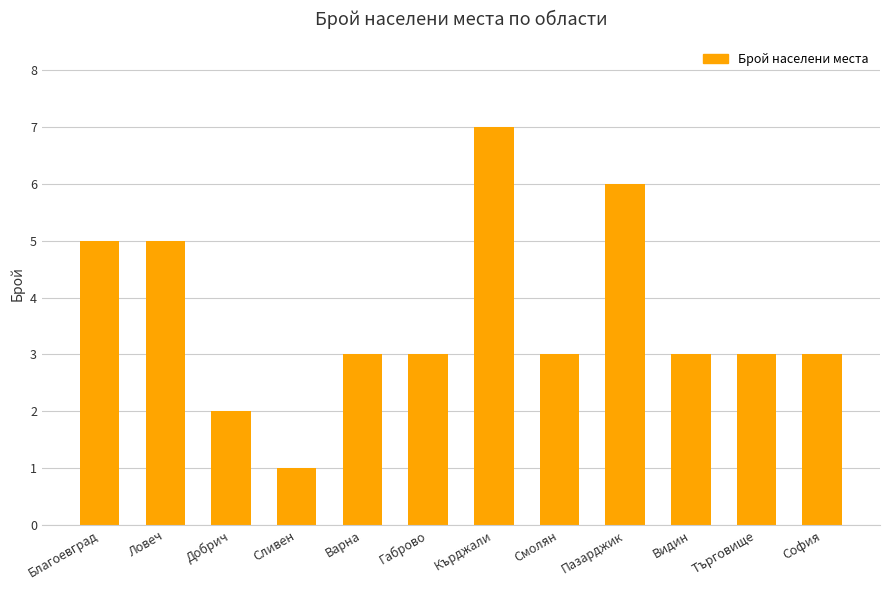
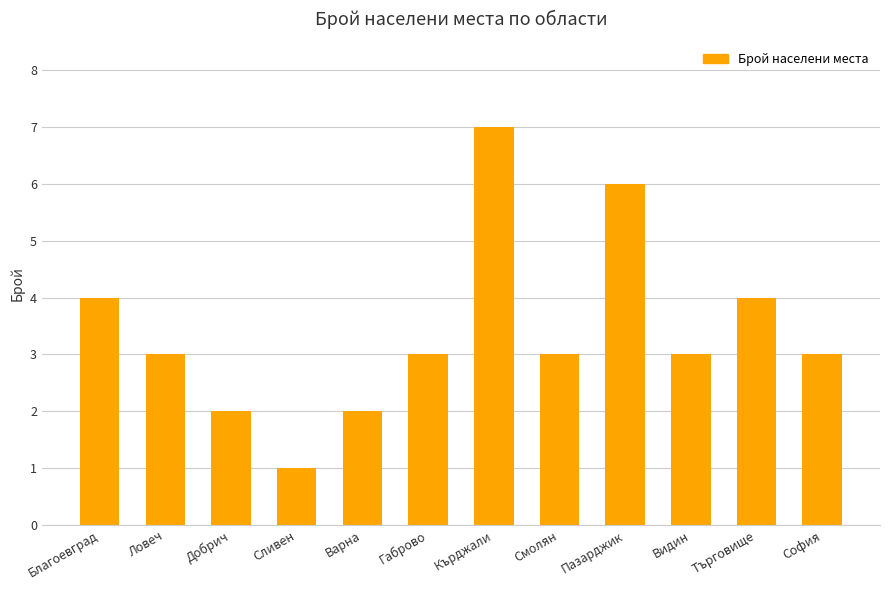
Благоевград: 5 -> 4
Ловеч: 5 -> 3
Варна: 3 -> 2
Търговище: 3 -> 4
